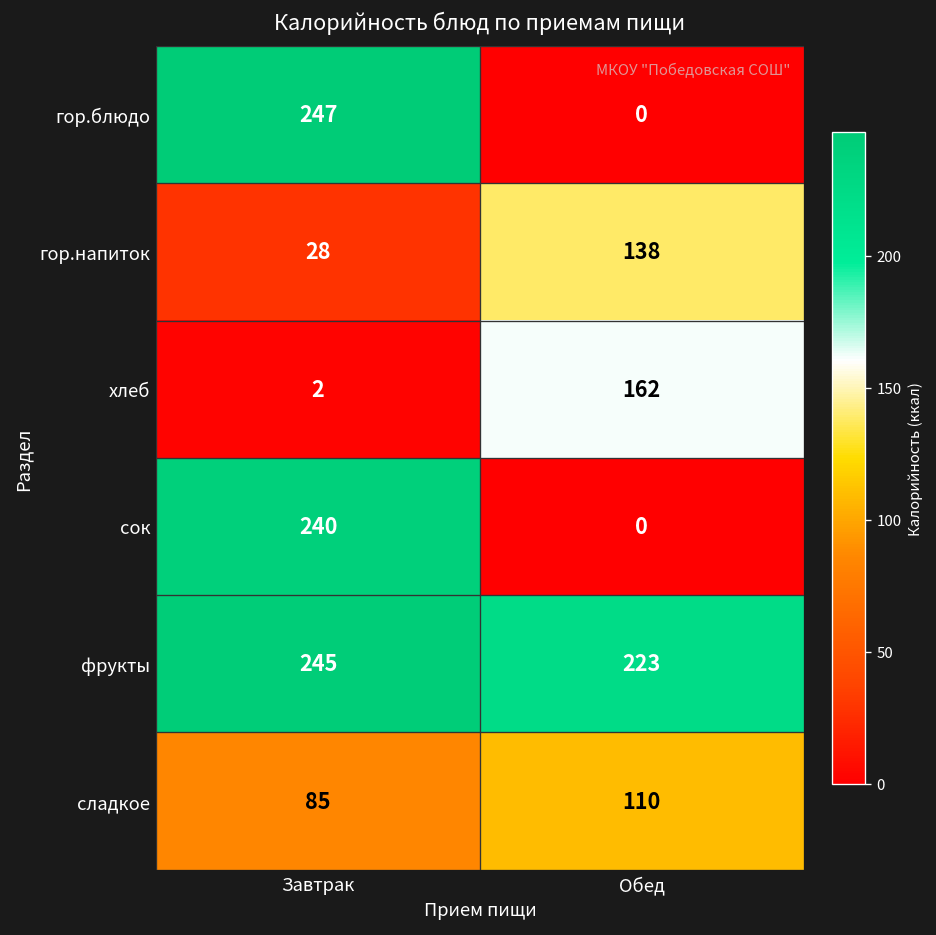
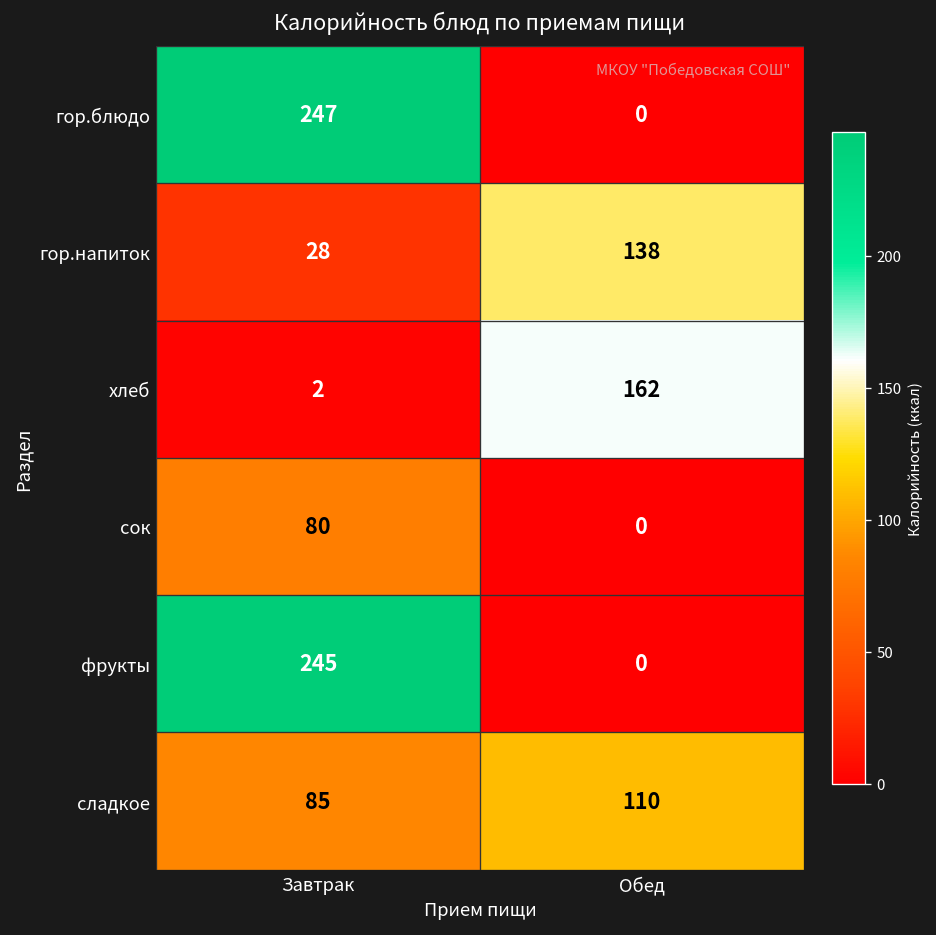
сок, Завтрак: 240 -> 80
фрукты, Обед: 223 -> 0
